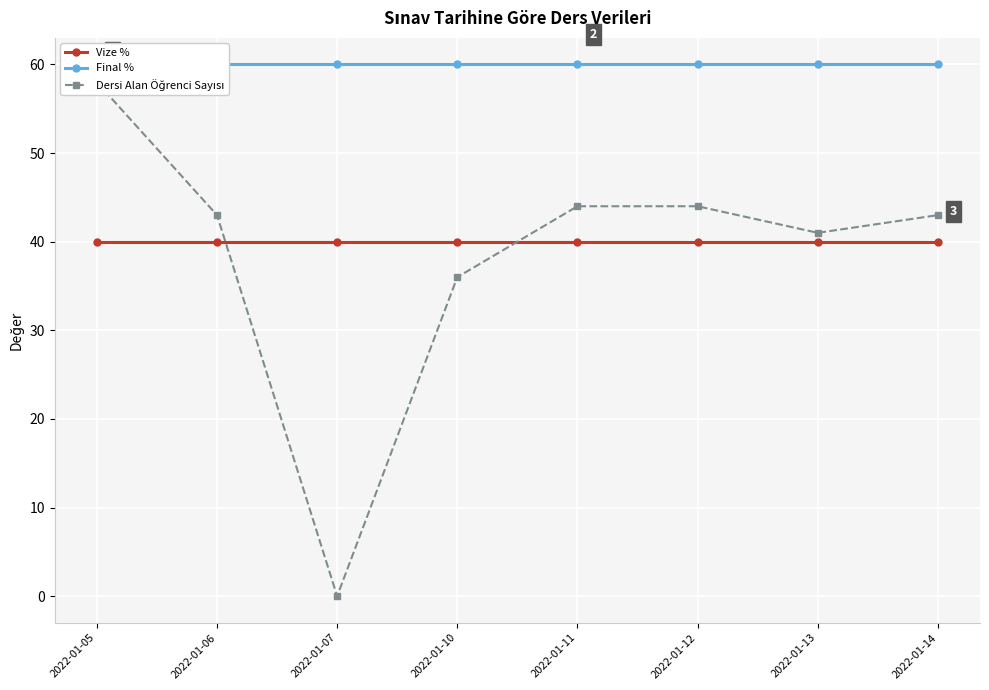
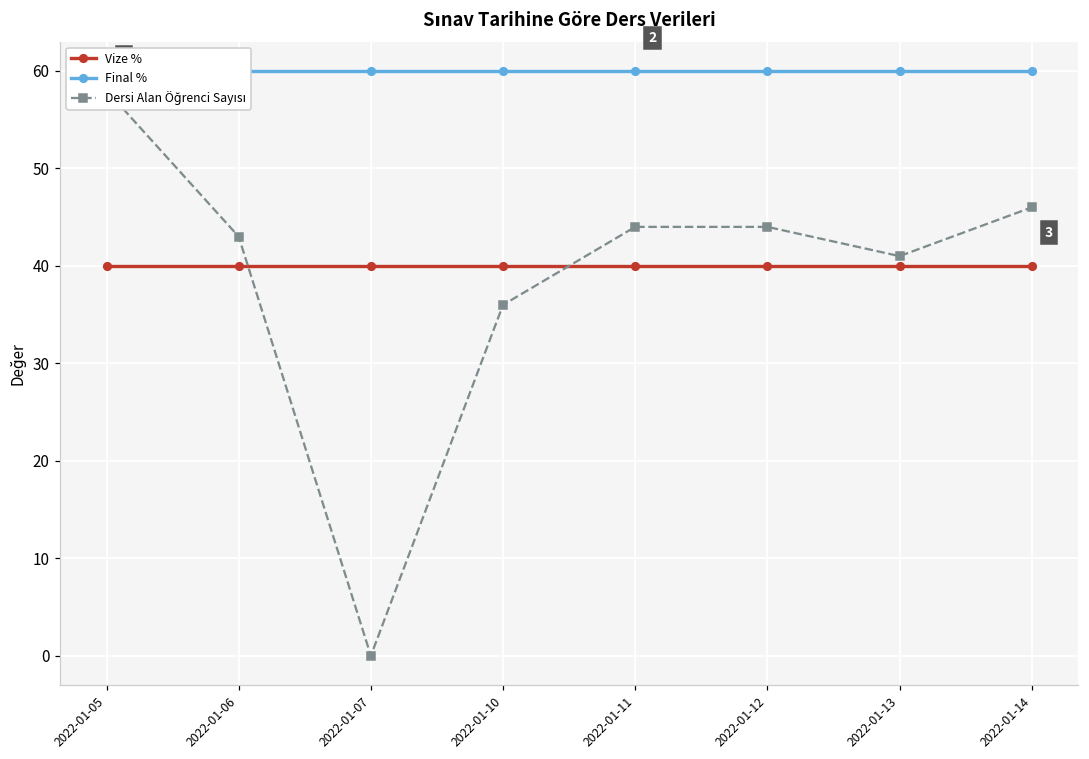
Dersi Alan Öğrenci Sayısı, 2022-01-14: 43 -> 46
